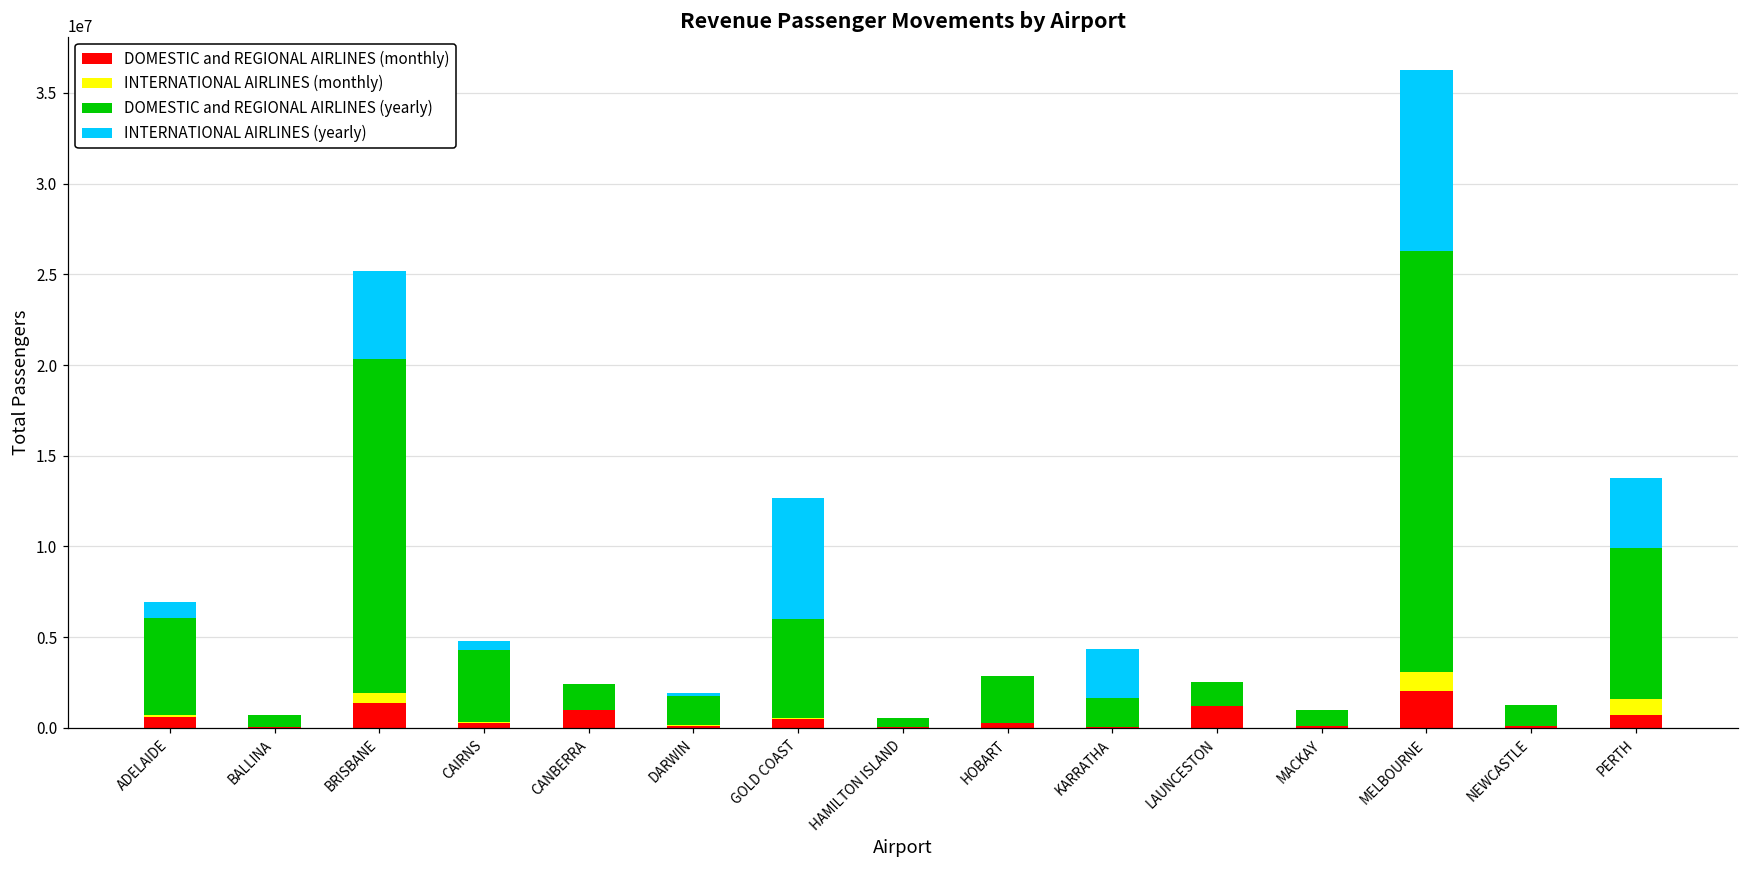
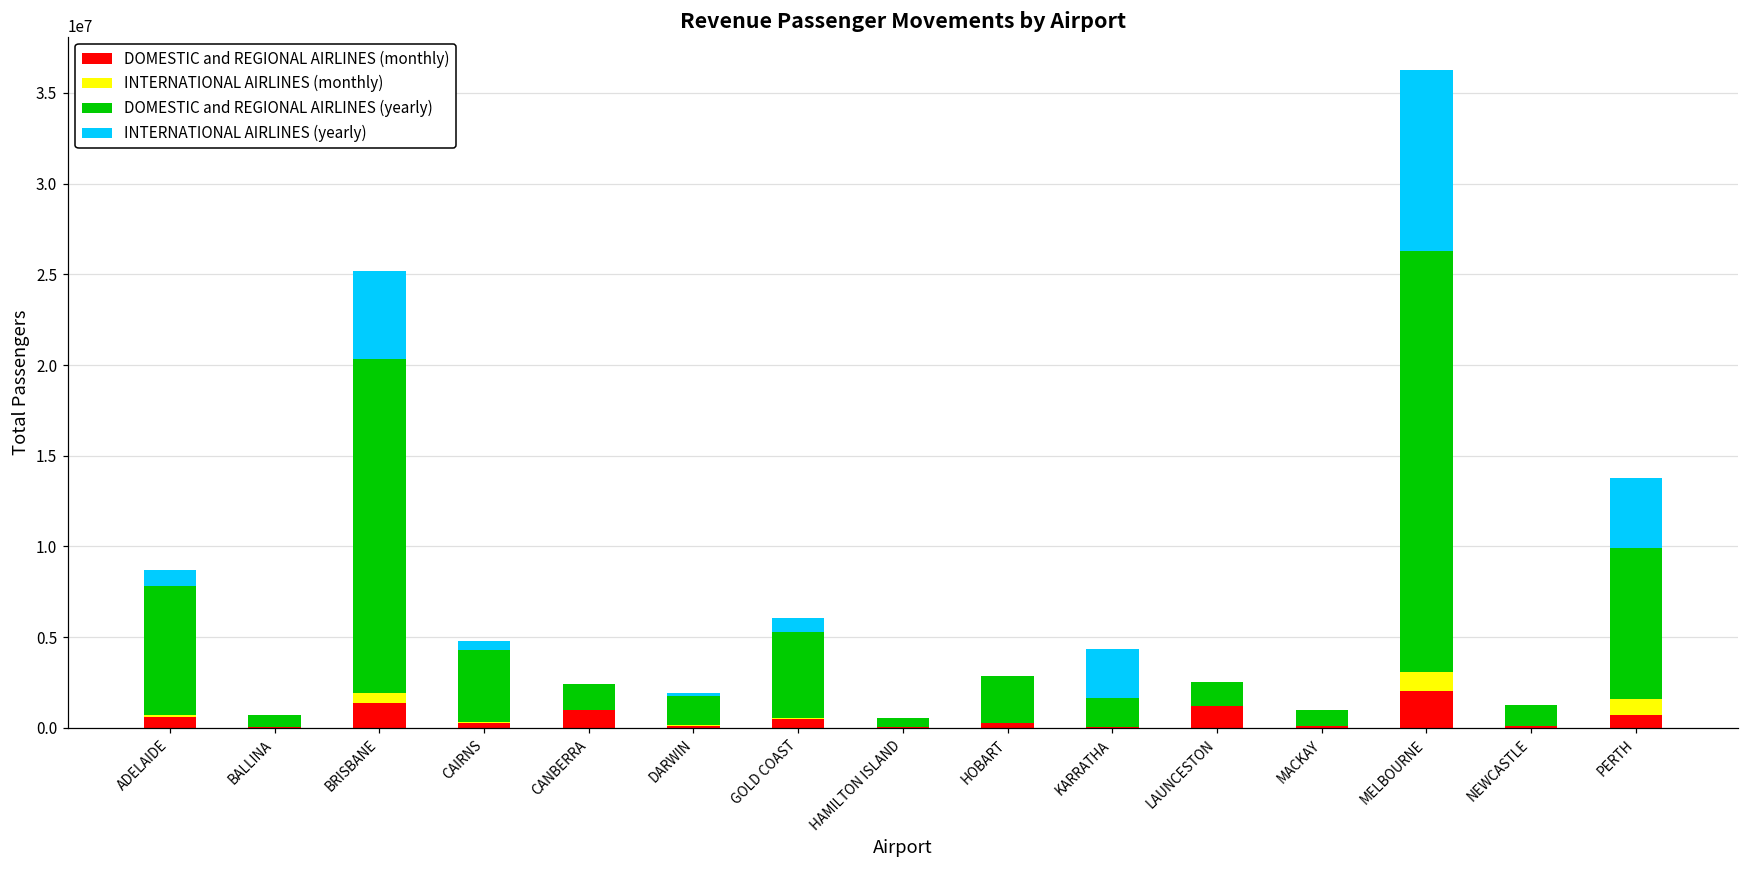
DOMESTIC and REGIONAL AIRLINES (yearly), ADELAIDE: 5300000 -> 7100000
DOMESTIC and REGIONAL AIRLINES (yearly), GOLD COAST: 5400000 -> 4700000
INTERNATIONAL AIRLINES (yearly), GOLD COAST: 6700000 -> 800000
